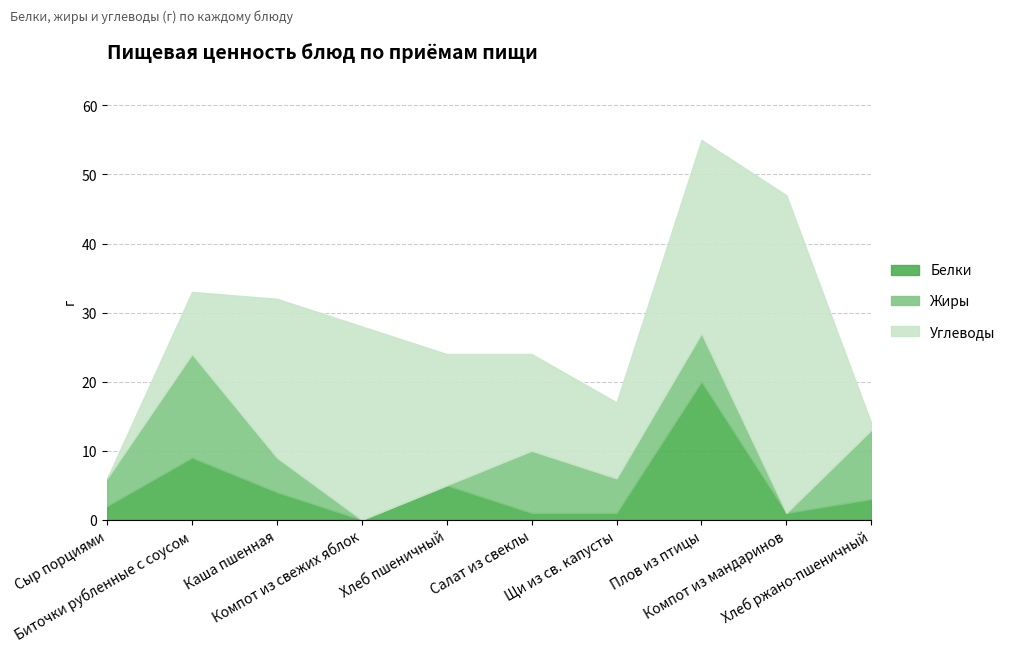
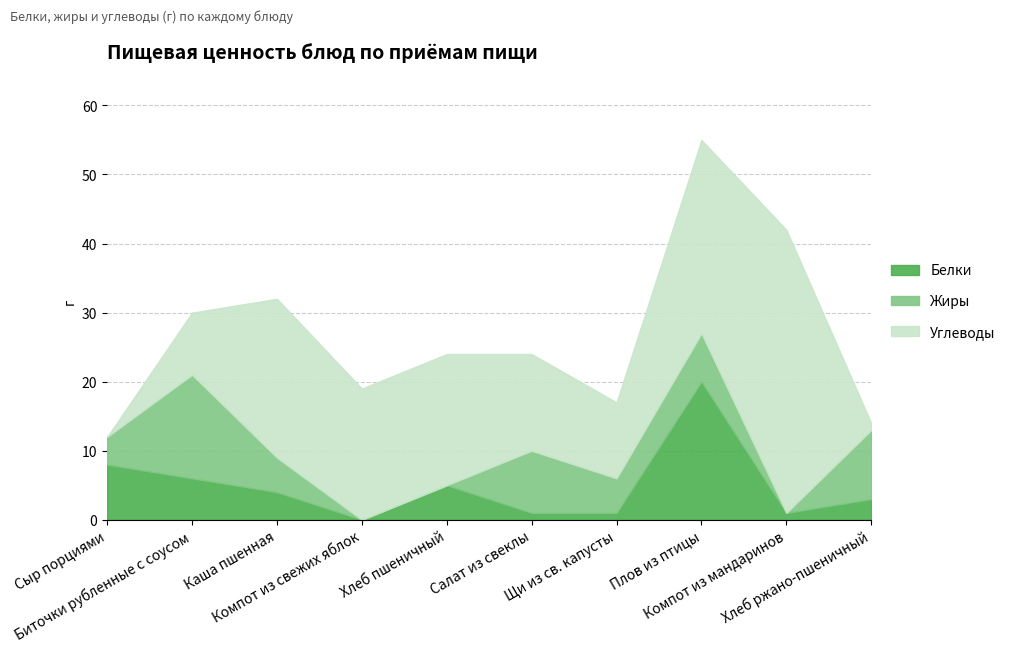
Белки, Сыр порциями: 2 -> 8
Белки, Биточки рубленные с соусом: 9 -> 6
Углеводы, Компот из свежих яблок: 28 -> 19
Углеводы, Компот из мандаринов: 46 -> 41
